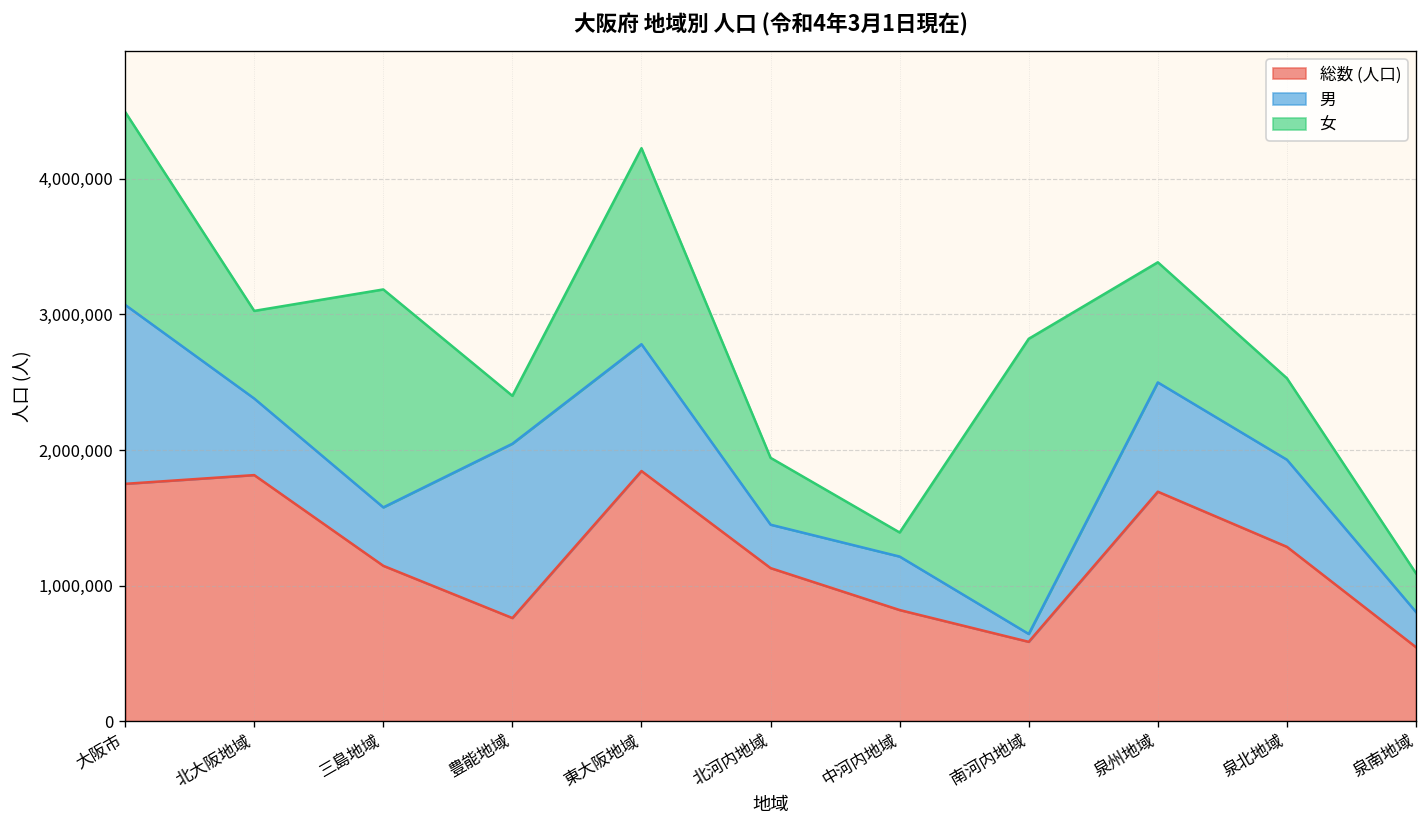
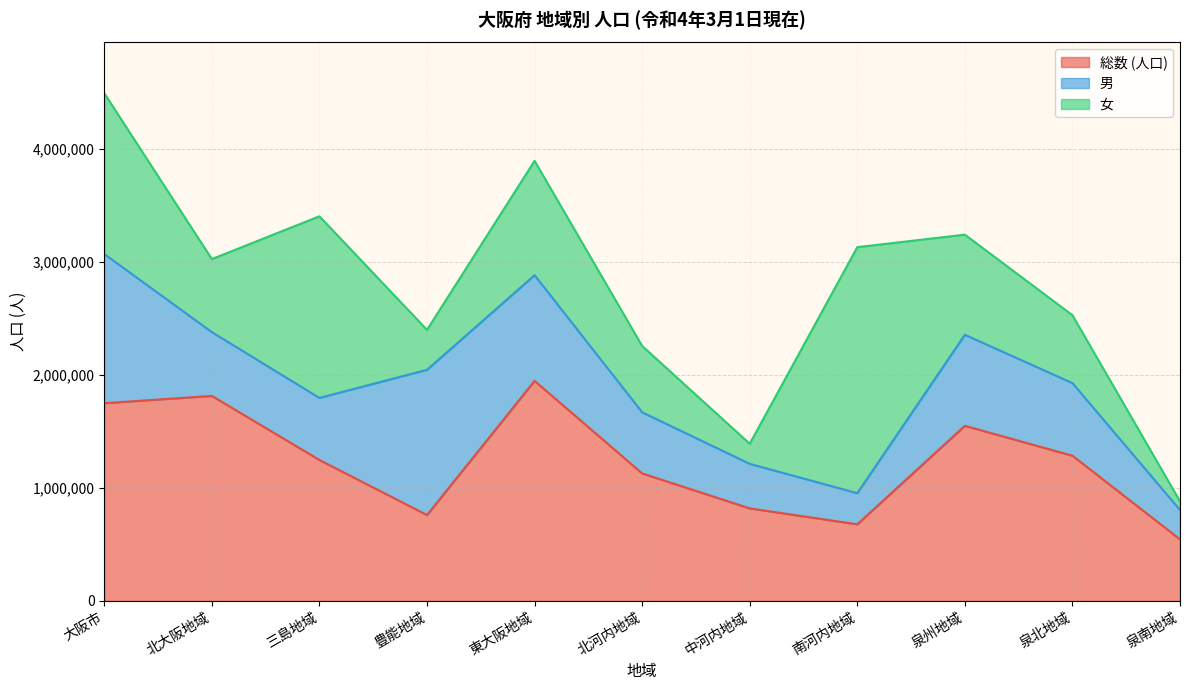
総数 (人口), 三島地域: 1,150,000 -> 1,250,000
男, 三島地域: 430,000 -> 550,000
総数 (人口), 東大阪地域: 1,840,000 -> 1,950,000
女, 東大阪地域: 1,450,000 -> 1,010,000
男, 北河内地域: 320,000 -> 540,000
女, 北河内地域: 490,000 -> 590,000
総数 (人口), 南河内地域: 580,000 -> 680,000
男, 南河内地域: 60,000 -> 280,000
総数 (人口), 泉州地域: 1,690,000 -> 1,550,000
女, 泉南地域: 290,000 -> 80,000
